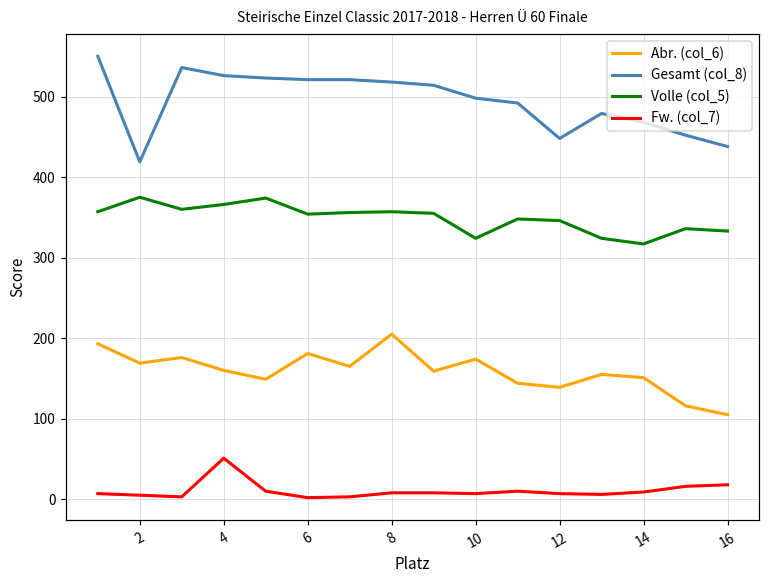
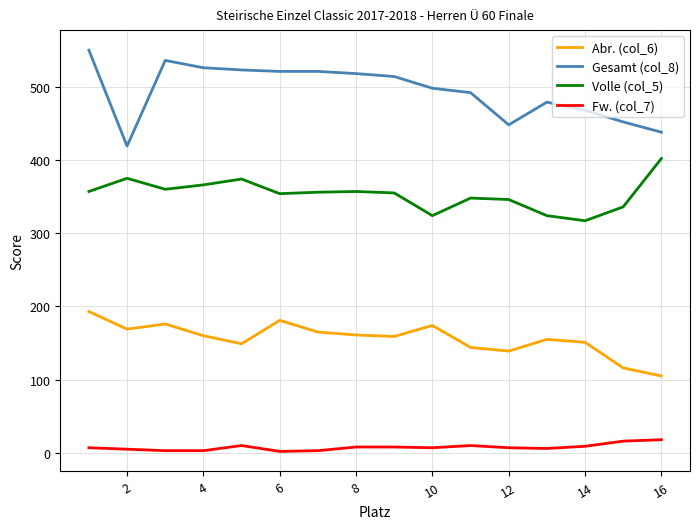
Fw. (col_7), 4: 50 -> 0
Abr. (col_6), 8: 210 -> 160
Volle (col_5), 16: 330 -> 400
